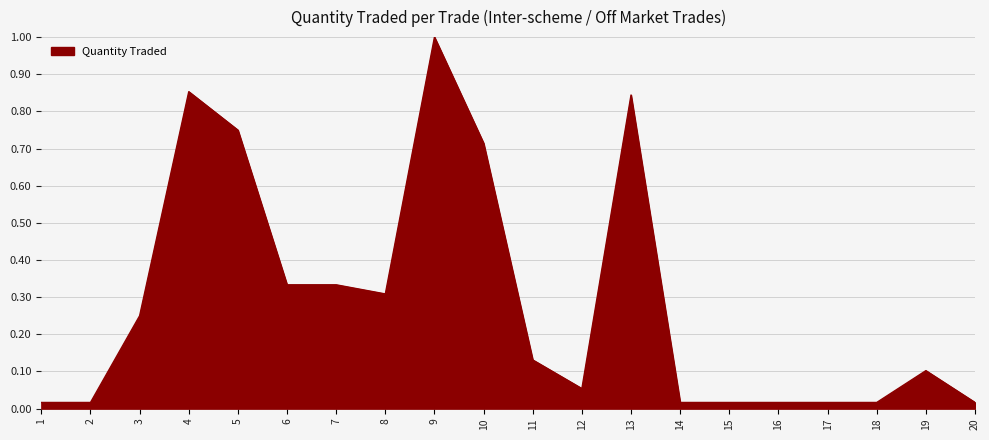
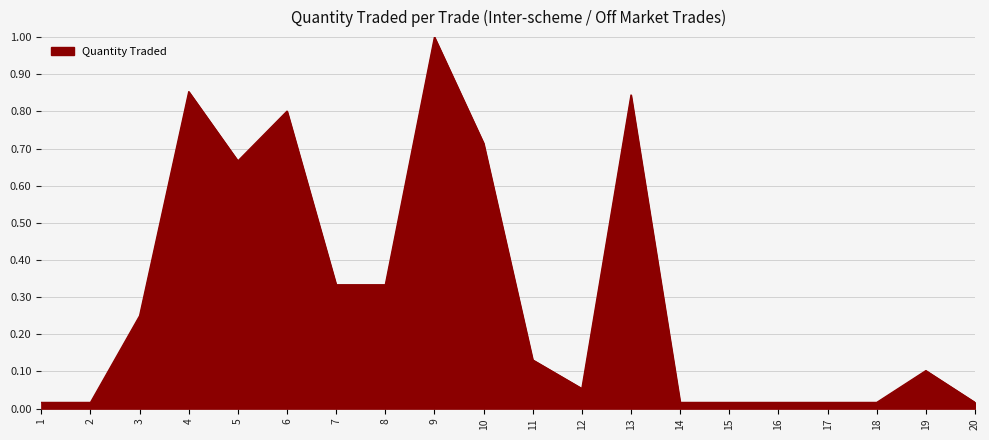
5: 0.75 -> 0.67
6: 0.33 -> 0.80
8: 0.31 -> 0.33
